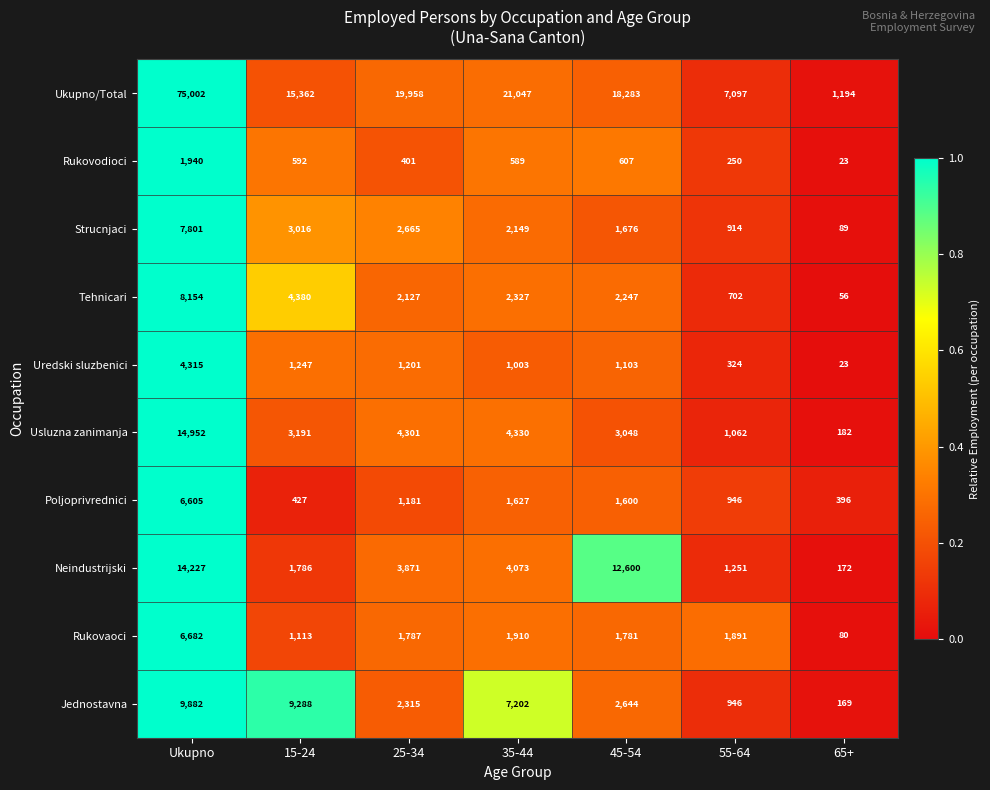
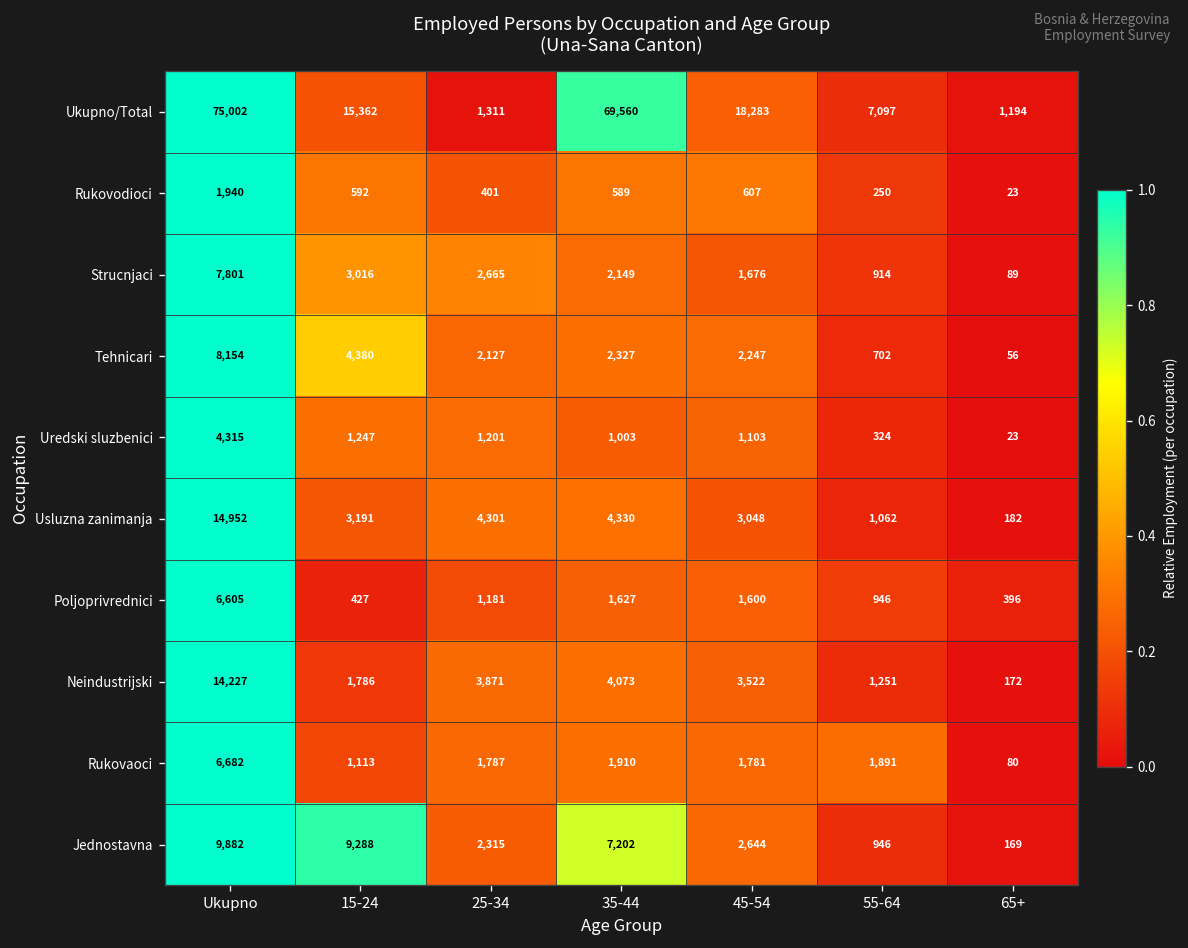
Ukupno/Total, 25-34: 19,958 -> 1,311
Ukupno/Total, 35-44: 21,047 -> 69,560
Neindustrijski, 45-54: 12,600 -> 3,522
